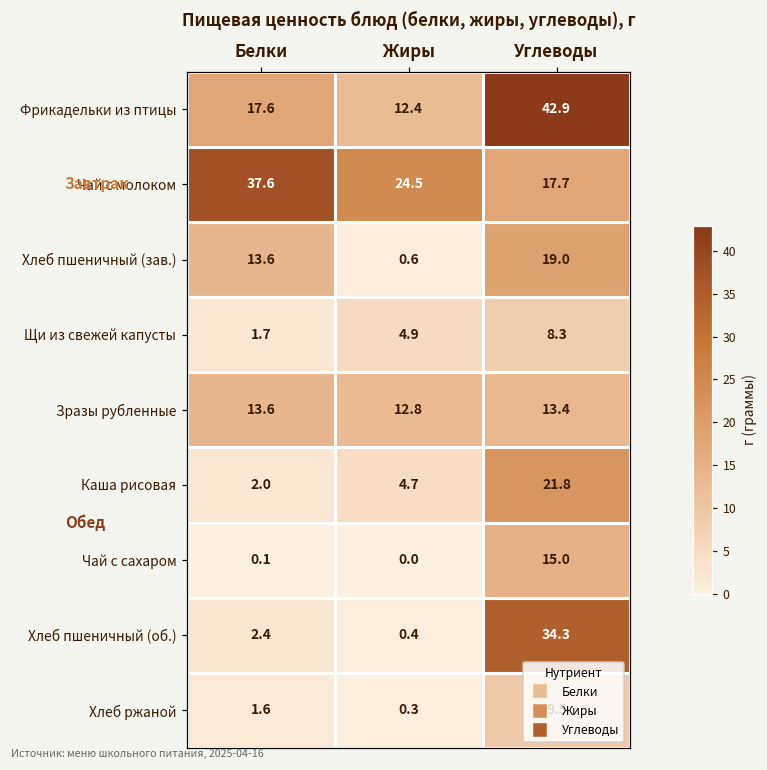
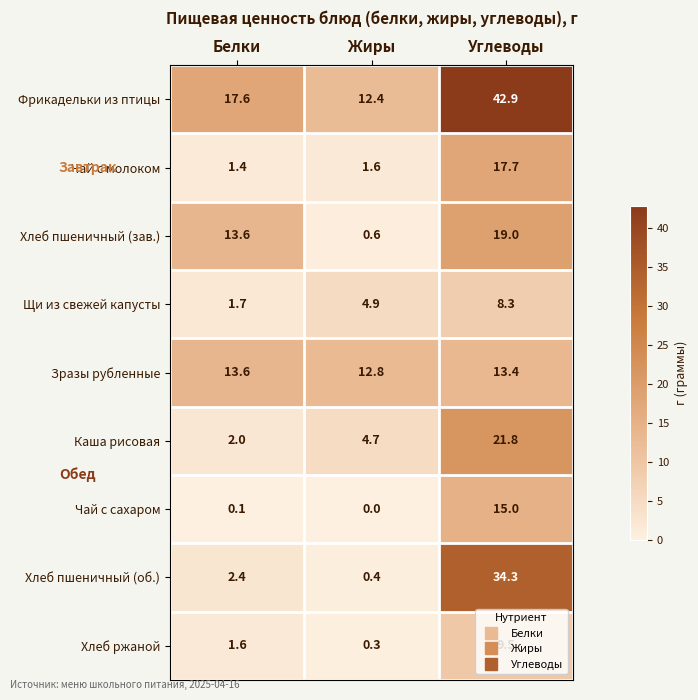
Чай с молоком, Белки: 37.6 -> 1.4
Чай с молоком, Жиры: 24.5 -> 1.6
